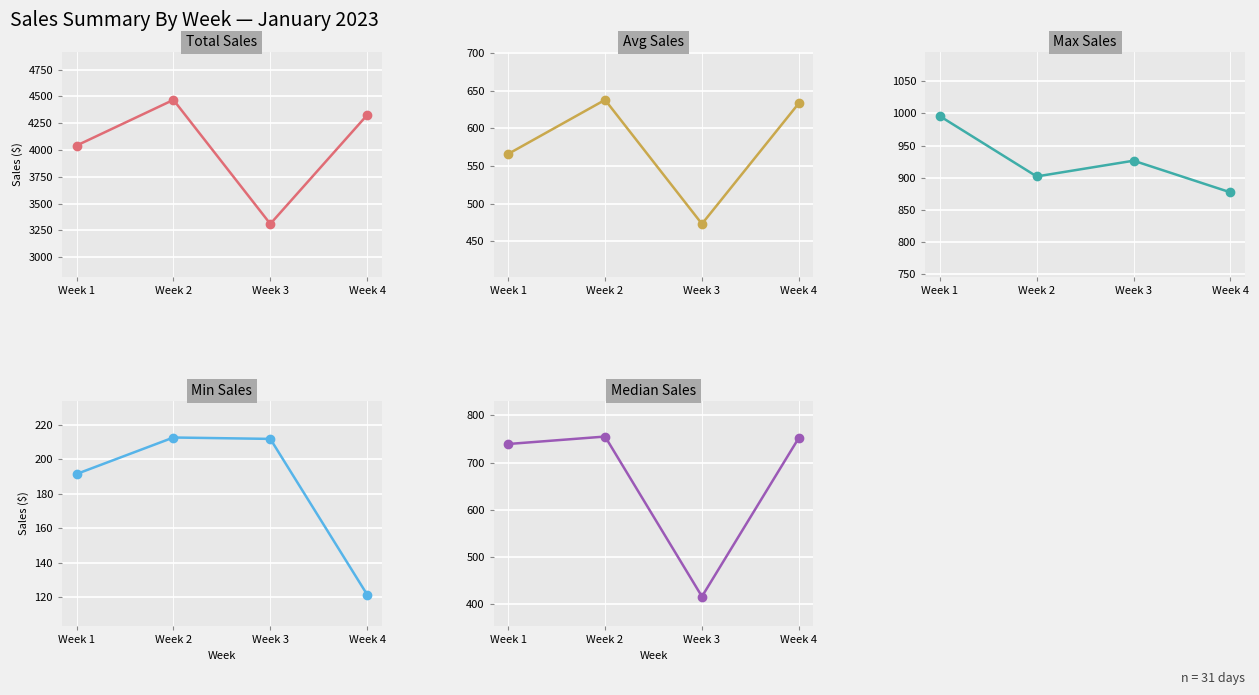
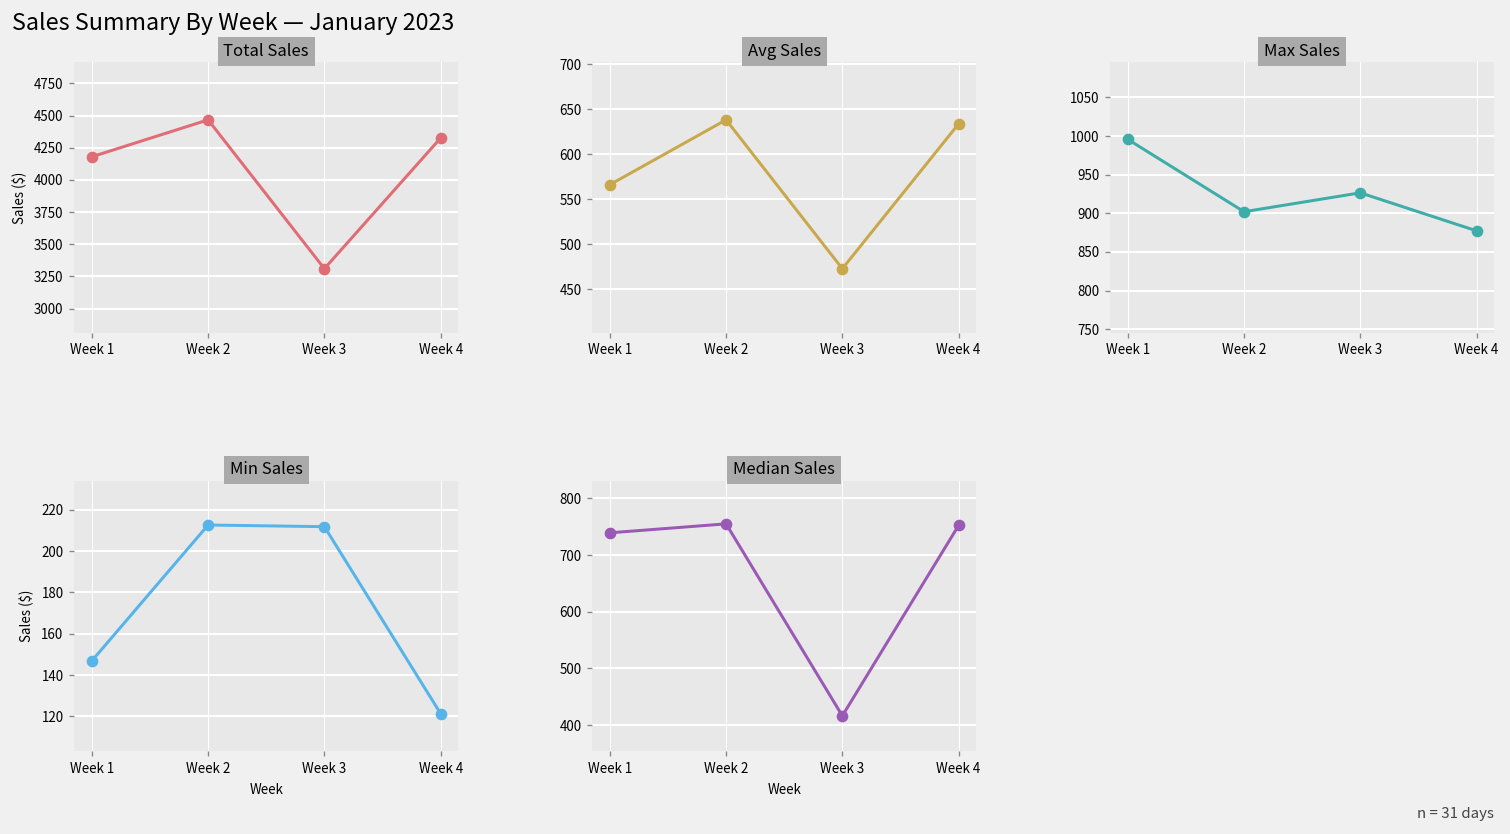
Total Sales, Week 1: 4040 -> 4180
Min Sales, Week 1: 191 -> 147
